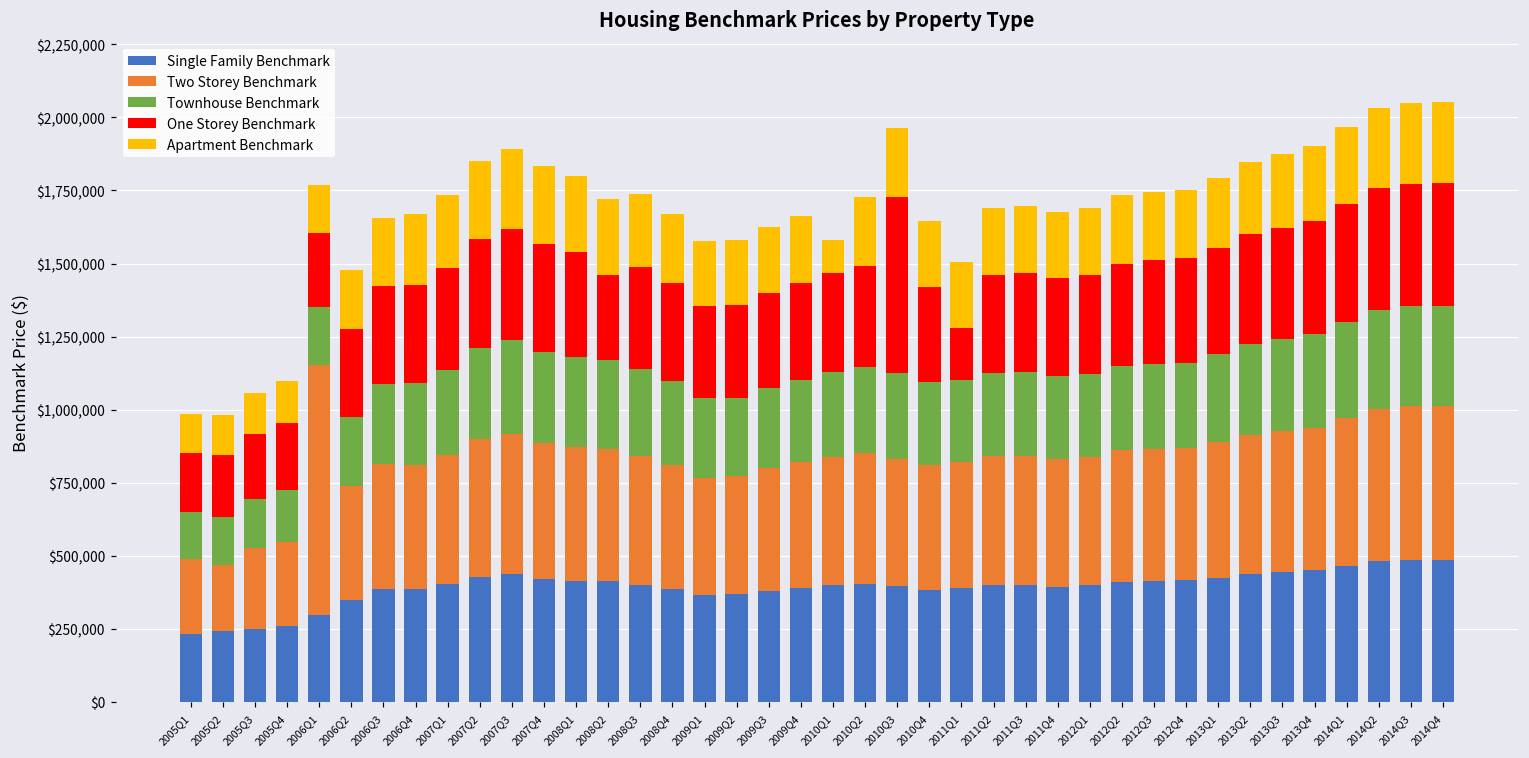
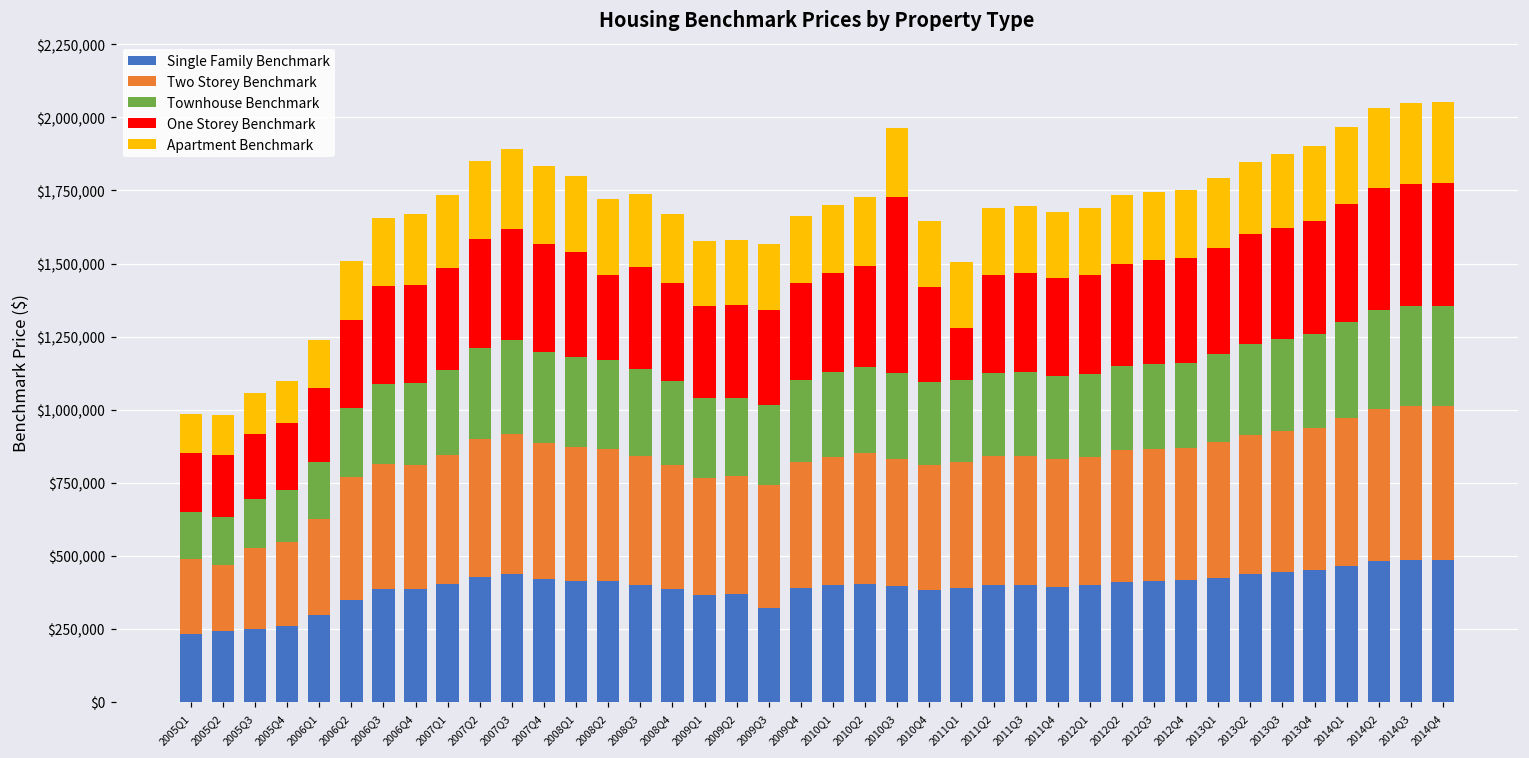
Two Storey Benchmark, 2006Q1: $860,000 -> $330,000
Two Storey Benchmark, 2006Q2: $390,000 -> $420,000
Single Family Benchmark, 2009Q3: $380,000 -> $320,000
Apartment Benchmark, 2010Q1: $110,000 -> $230,000
